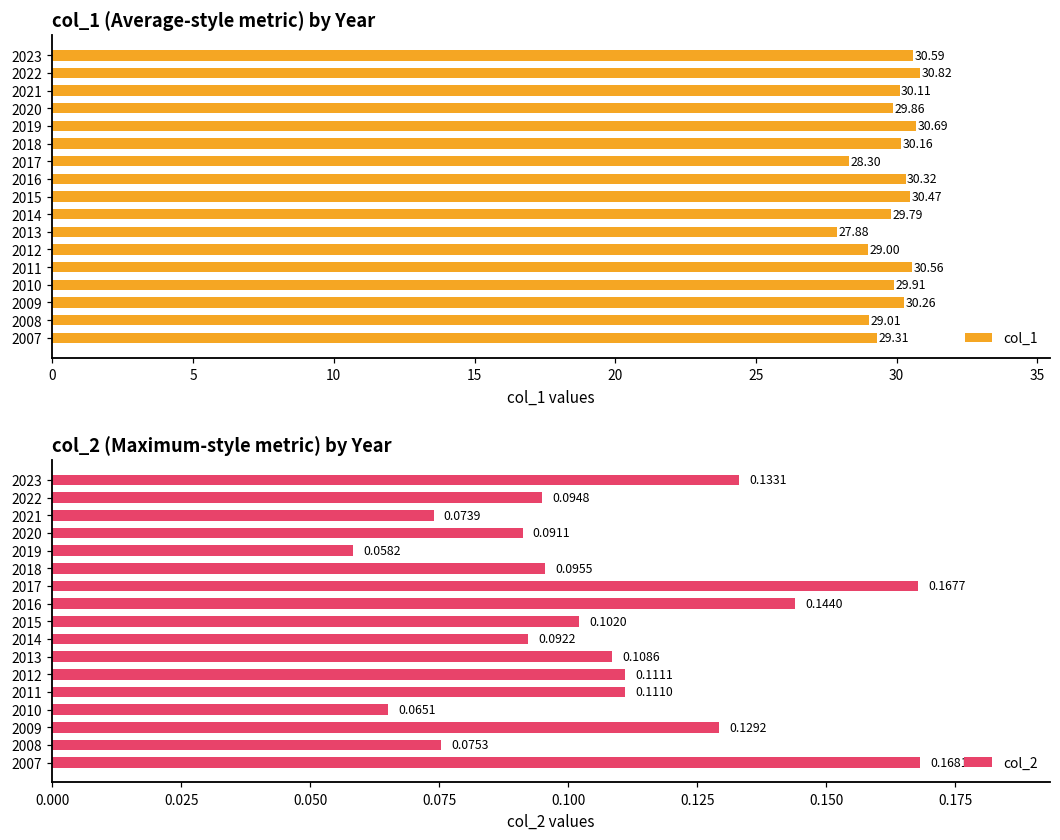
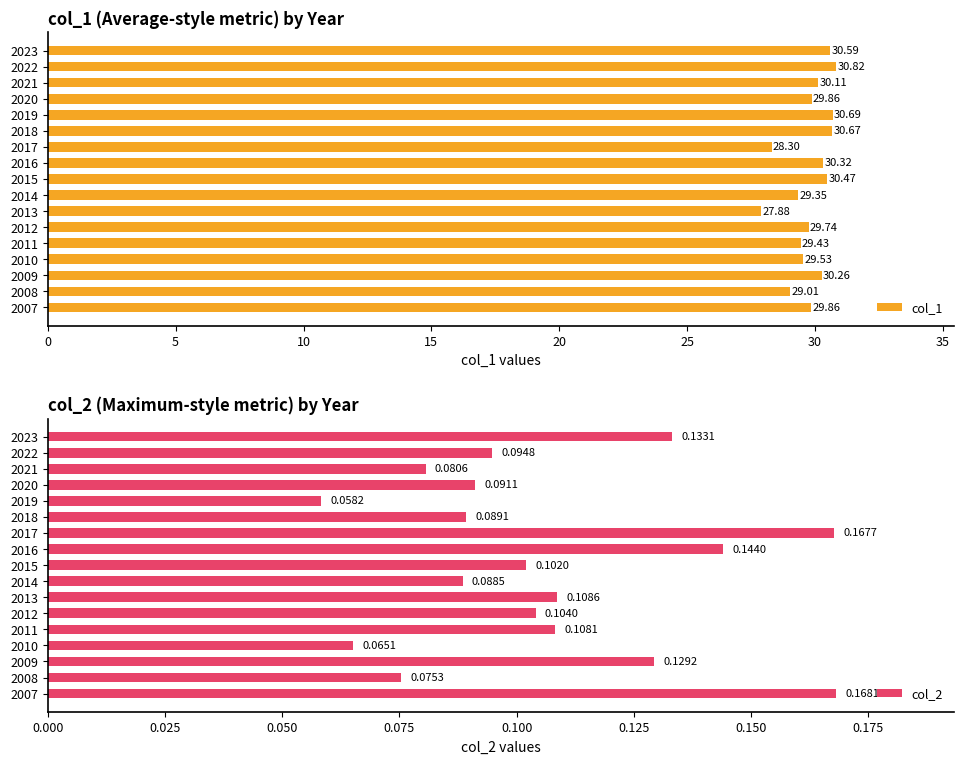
col_1 (Average-style metric) by Year, 2018: 30.16 -> 30.67
col_1 (Average-style metric) by Year, 2014: 29.79 -> 29.35
col_1 (Average-style metric) by Year, 2012: 29.00 -> 29.74
col_1 (Average-style metric) by Year, 2011: 30.56 -> 29.43
col_1 (Average-style metric) by Year, 2010: 29.91 -> 29.53
col_1 (Average-style metric) by Year, 2007: 29.31 -> 29.86
col_2 (Maximum-style metric) by Year, 2021: 0.0739 -> 0.0806
col_2 (Maximum-style metric) by Year, 2018: 0.0955 -> 0.0891
col_2 (Maximum-style metric) by Year, 2014: 0.0922 -> 0.0885
col_2 (Maximum-style metric) by Year, 2012: 0.1111 -> 0.1040
col_2 (Maximum-style metric) by Year, 2011: 0.1110 -> 0.1081
